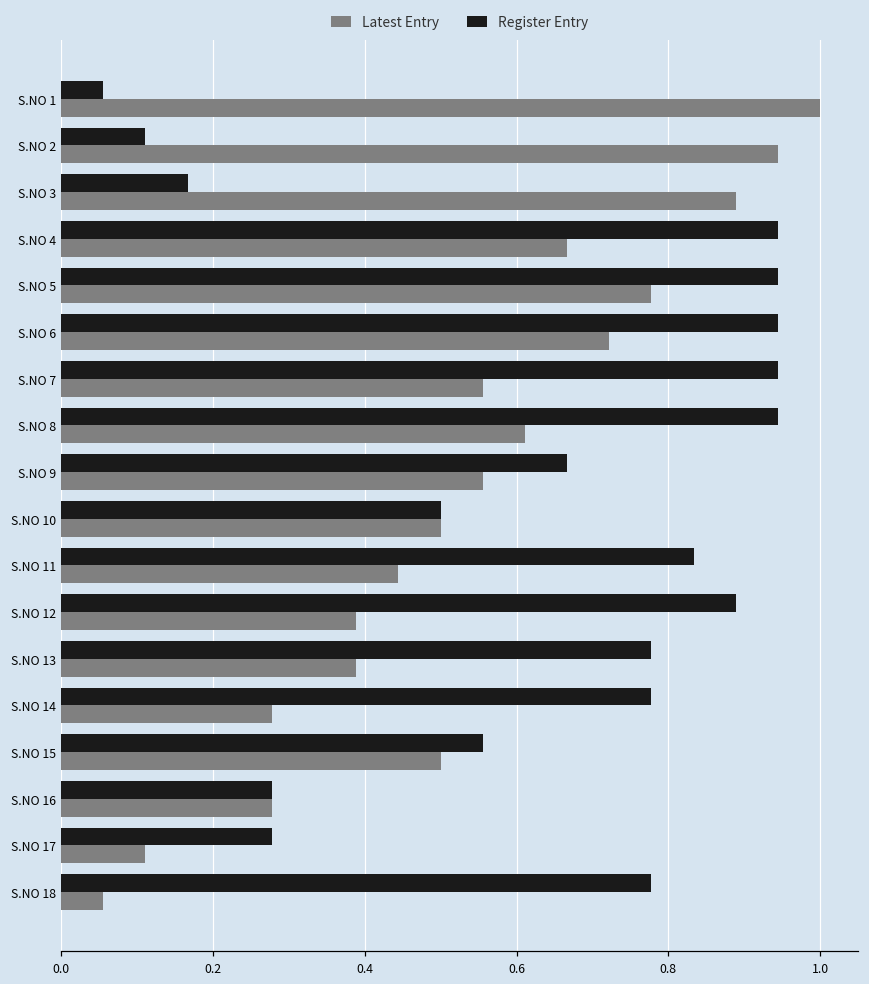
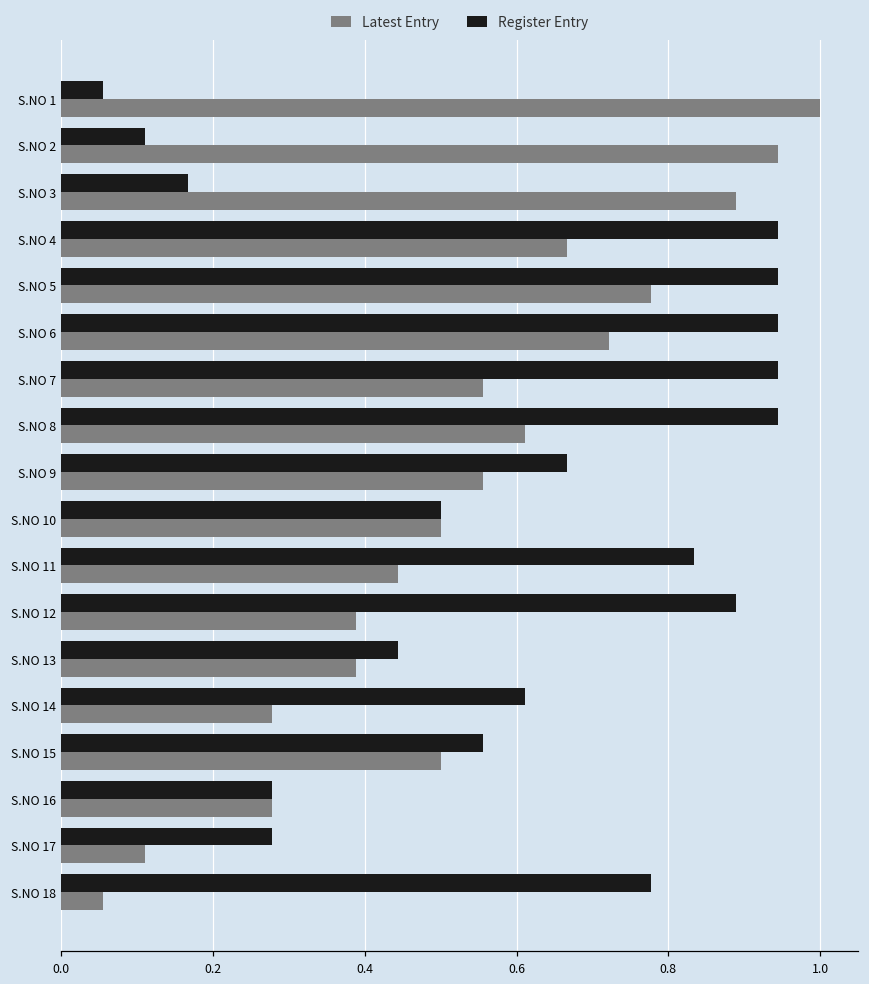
Register Entry, S.NO 13: 0.78 -> 0.44
Register Entry, S.NO 14: 0.78 -> 0.61
